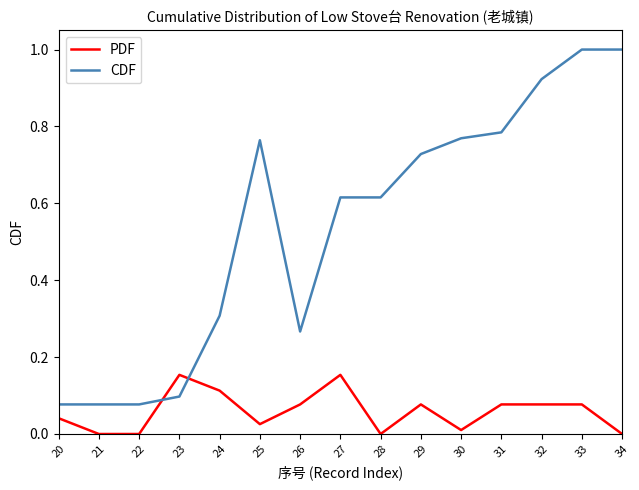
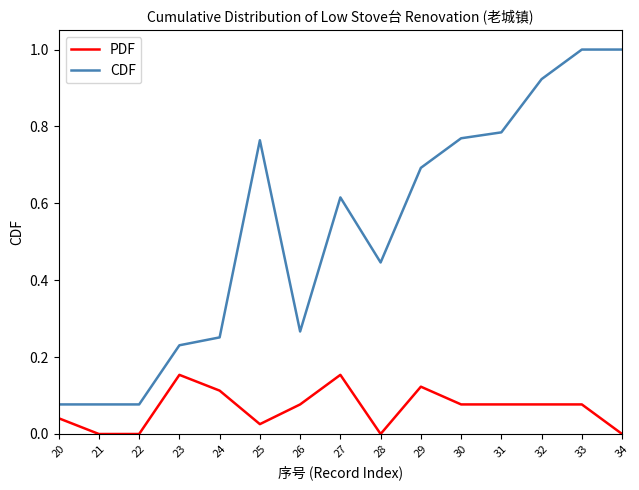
CDF, 23: 0.10 -> 0.23
CDF, 24: 0.31 -> 0.25
CDF, 28: 0.62 -> 0.45
PDF, 29: 0.08 -> 0.12
CDF, 29: 0.73 -> 0.69
PDF, 30: 0.01 -> 0.08
